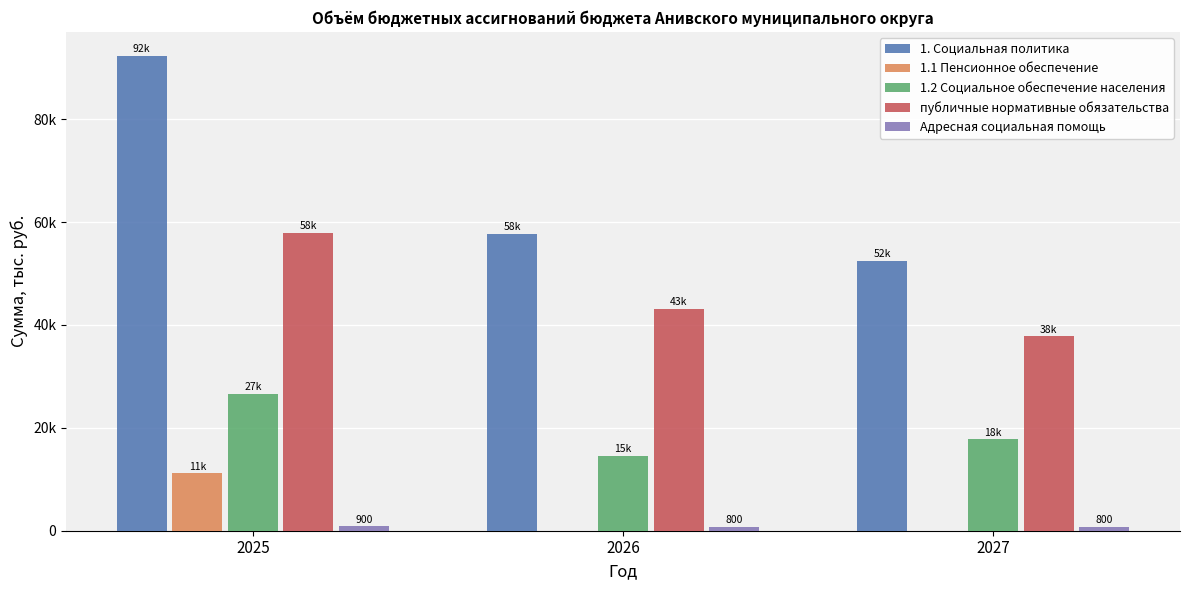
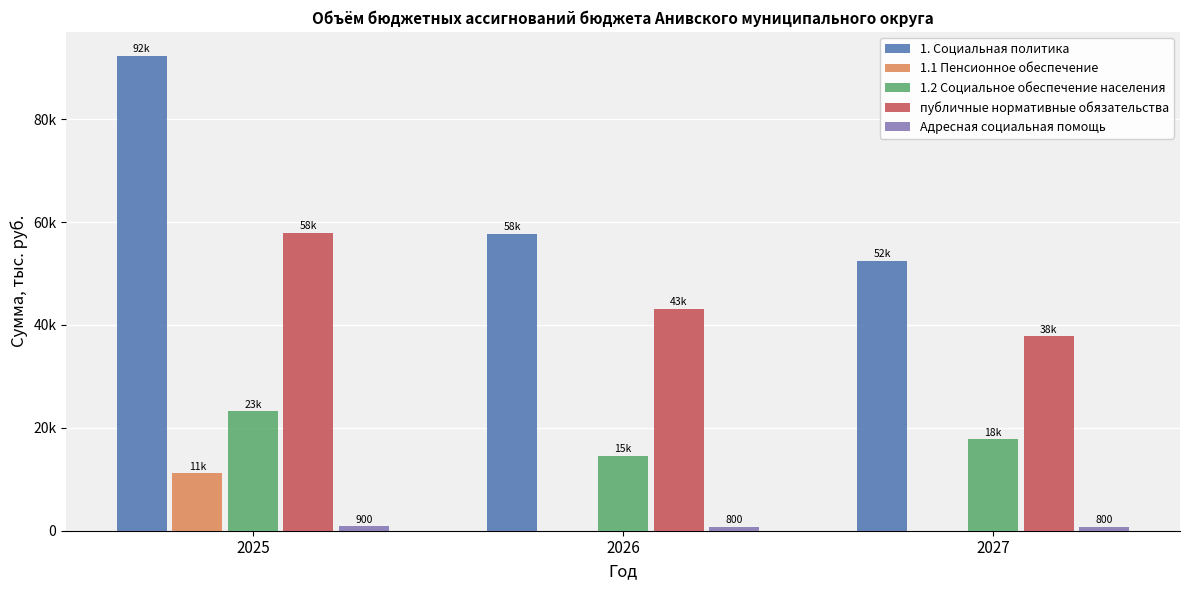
1.2 Социальное обеспечение населения, 2025: 27k -> 23k
